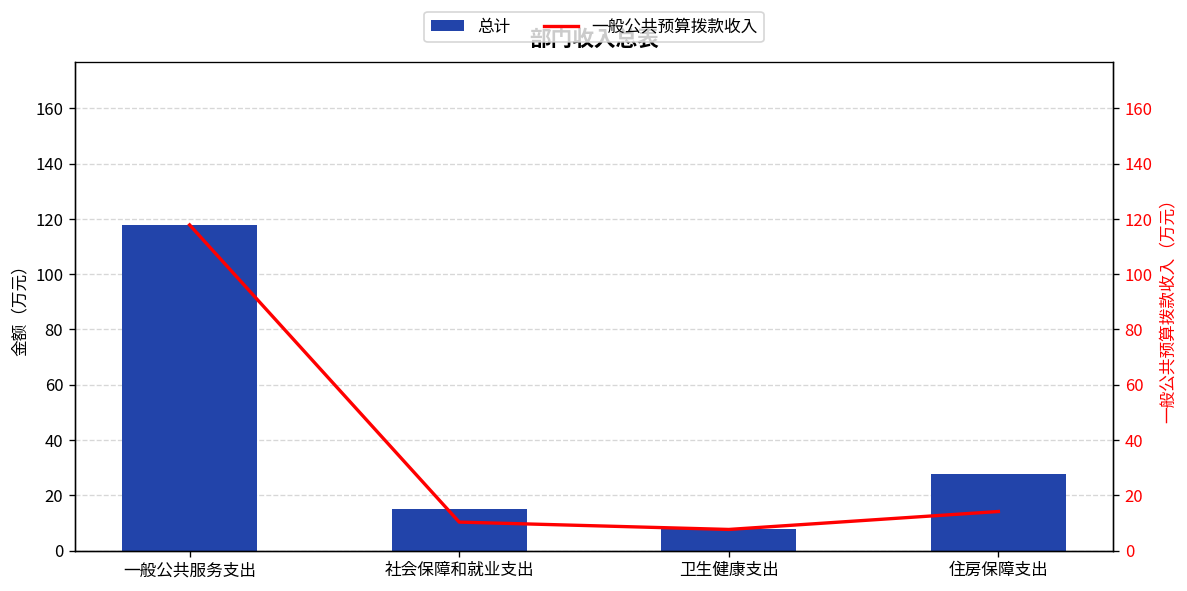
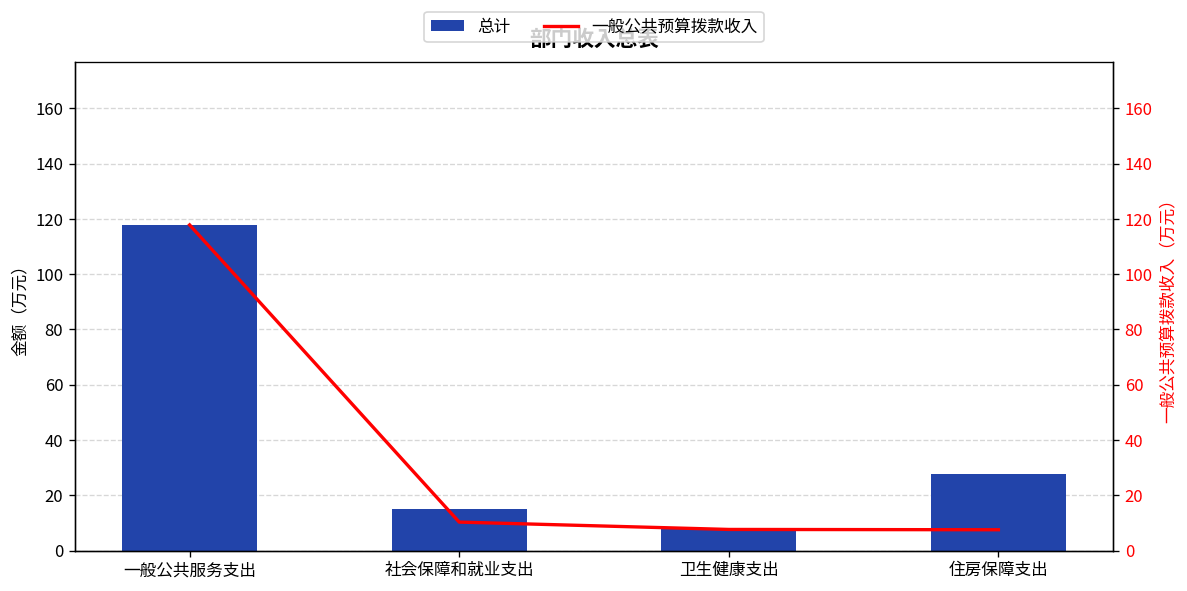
一般公共预算拨款收入, 住房保障支出: 14 -> 8
